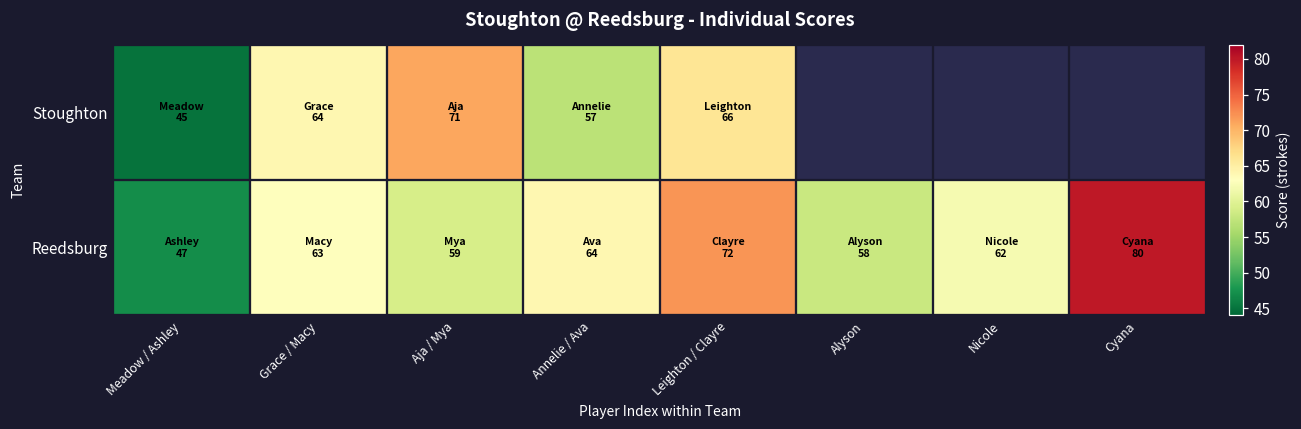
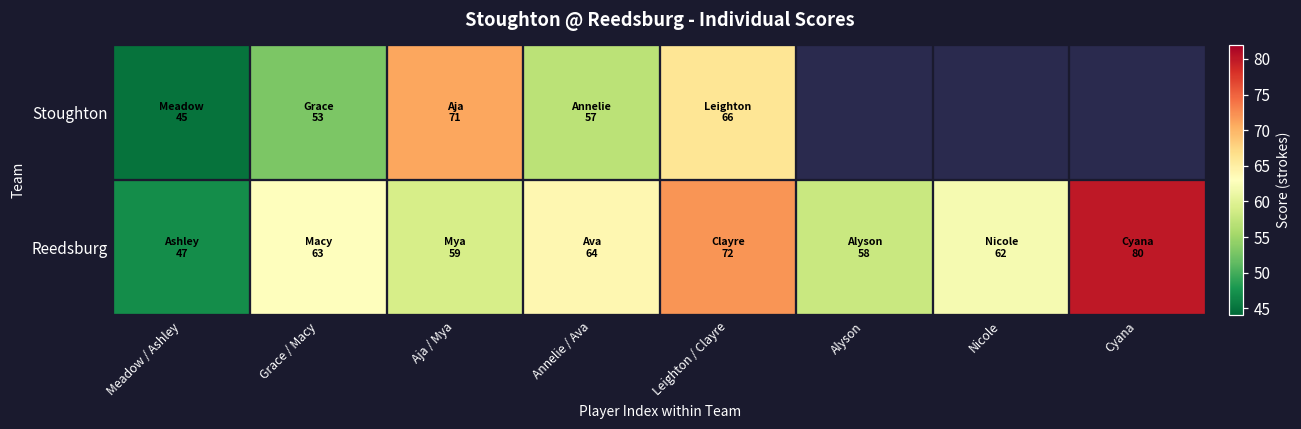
Stoughton, Grace / Macy: 64 -> 53
